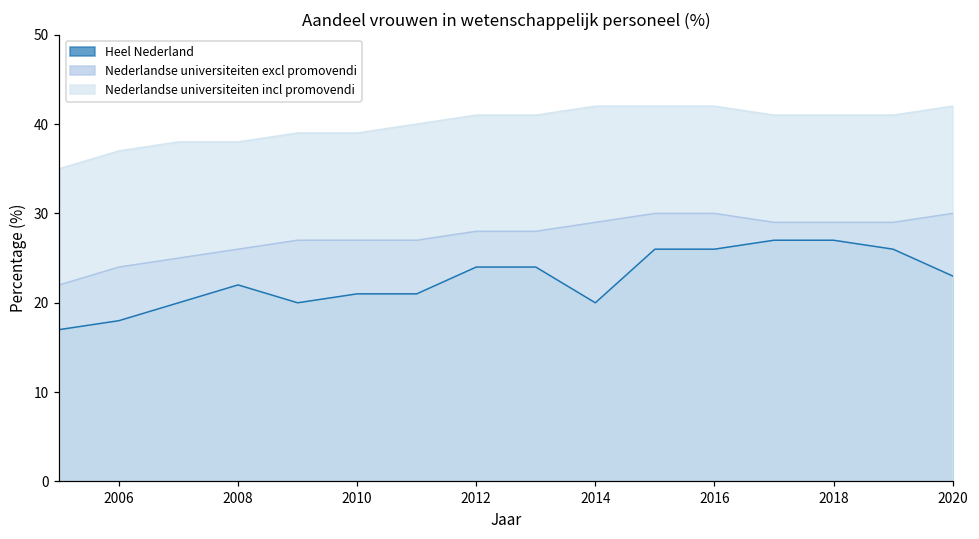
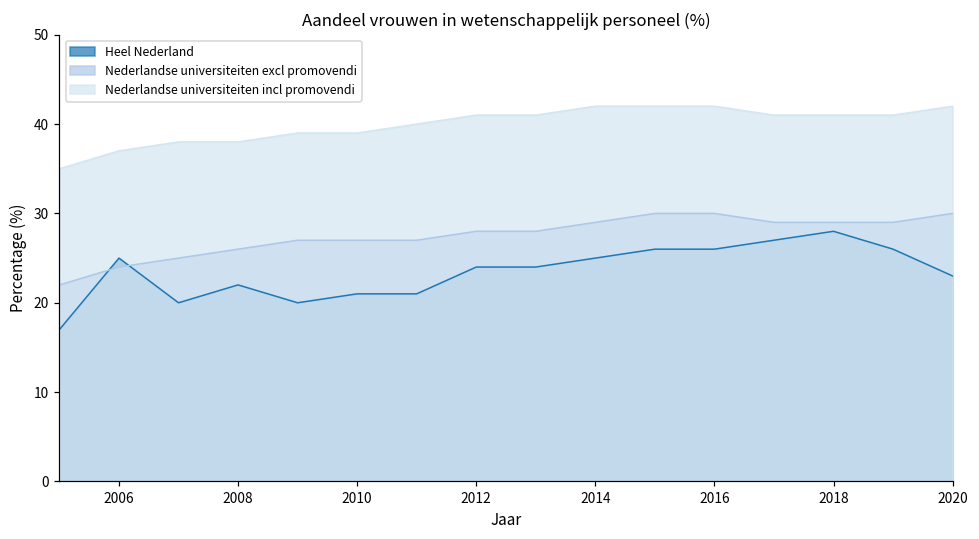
Heel Nederland, 2006: 18 -> 25
Heel Nederland, 2014: 20 -> 25
Heel Nederland, 2018: 27 -> 28
